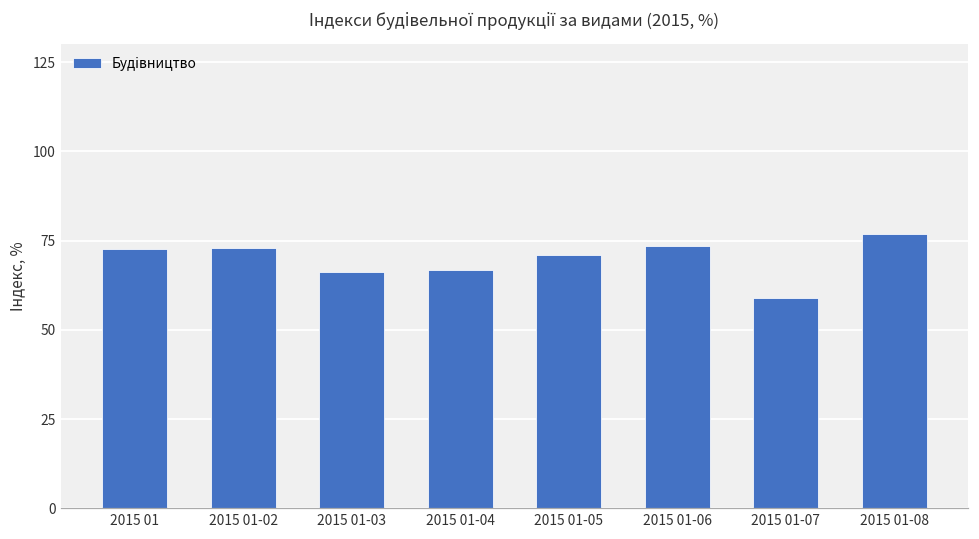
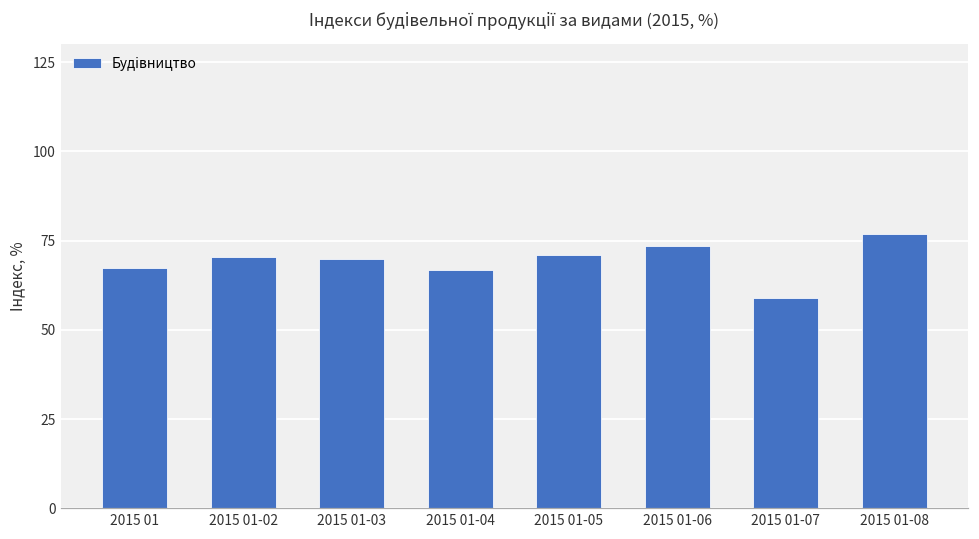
2015 01: 73 -> 67
2015 01-02: 73 -> 70
2015 01-03: 66 -> 70
